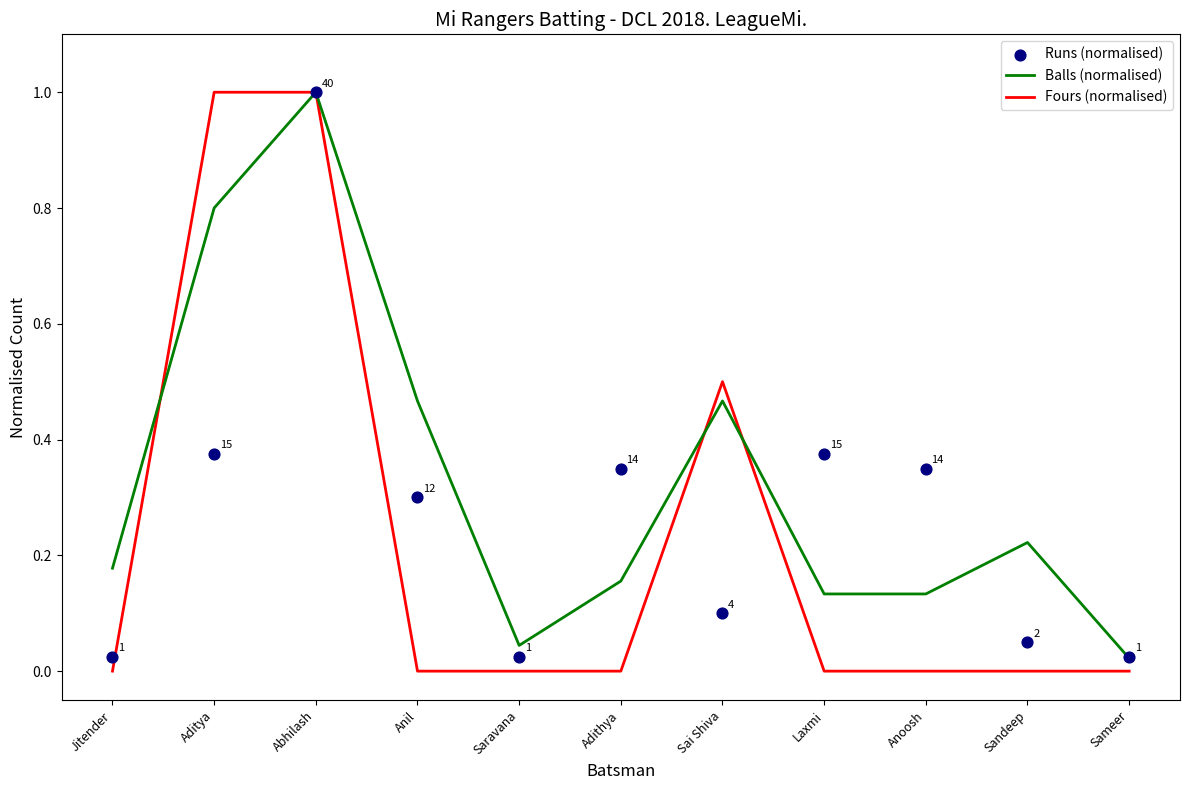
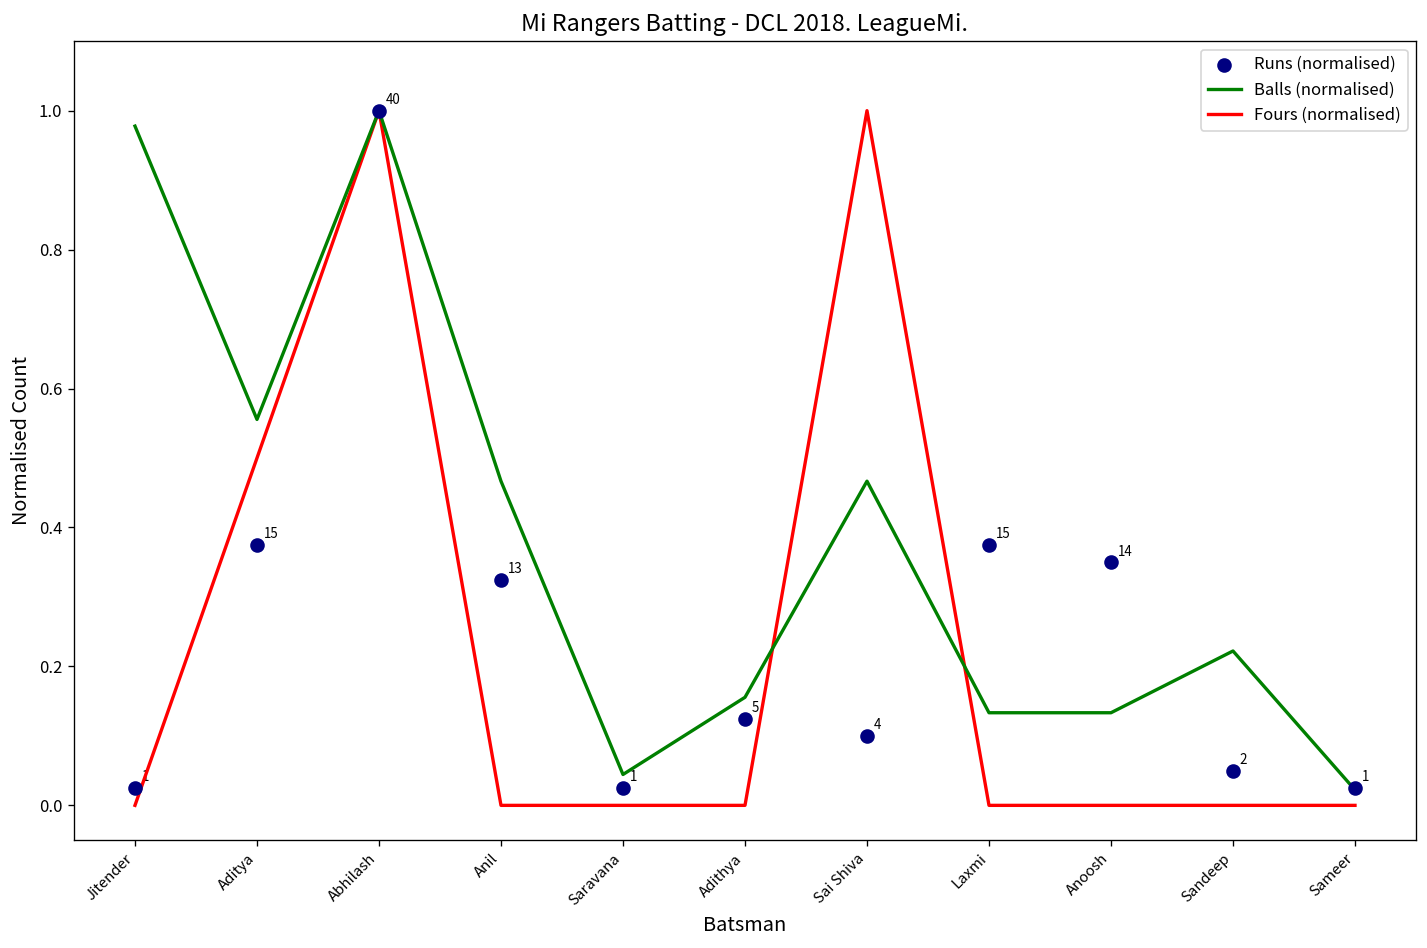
Balls (normalised), Jitender: 0.18 -> 0.98
Balls (normalised), Aditya: 0.80 -> 0.56
Fours (normalised), Aditya: 1.00 -> 0.50
Runs (normalised), Anil: 12 -> 13
Runs (normalised), Adithya: 14 -> 5
Fours (normalised), Sai Shiva: 0.50 -> 1.00
